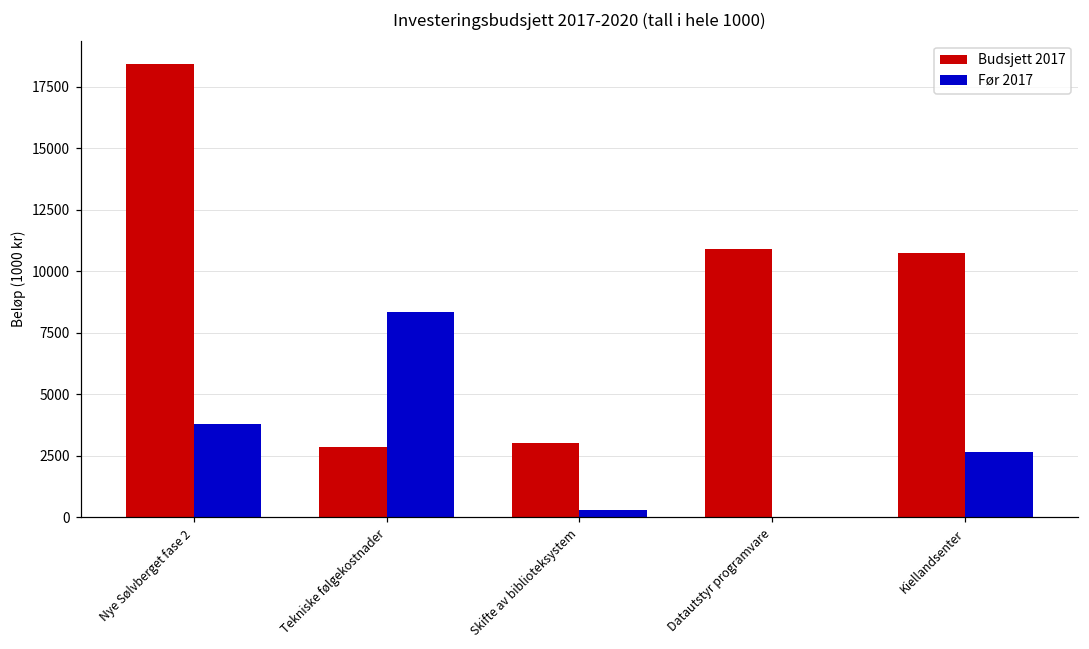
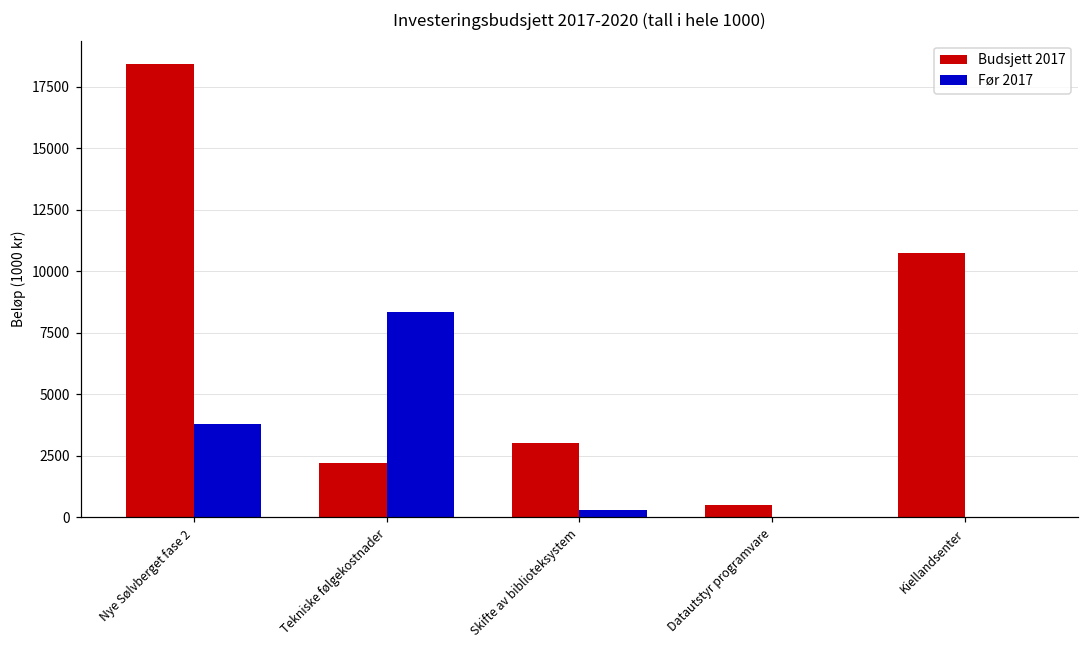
Budsjett 2017, Tekniske følgekostnader: 2800 -> 2200
Budsjett 2017, Datautstyr programvare: 10900 -> 500
Før 2017, Kiellandsenter: 2600 -> 0
